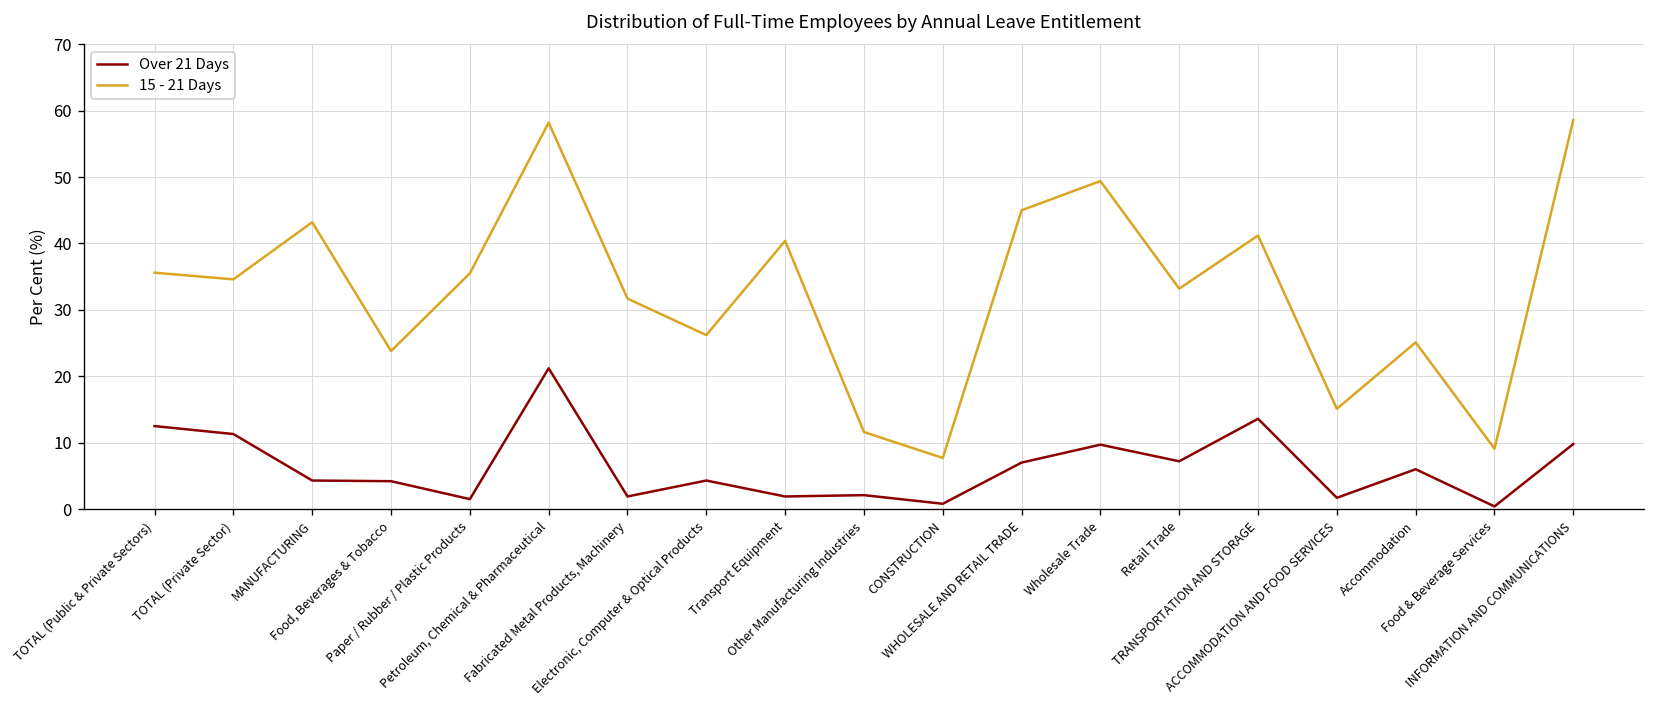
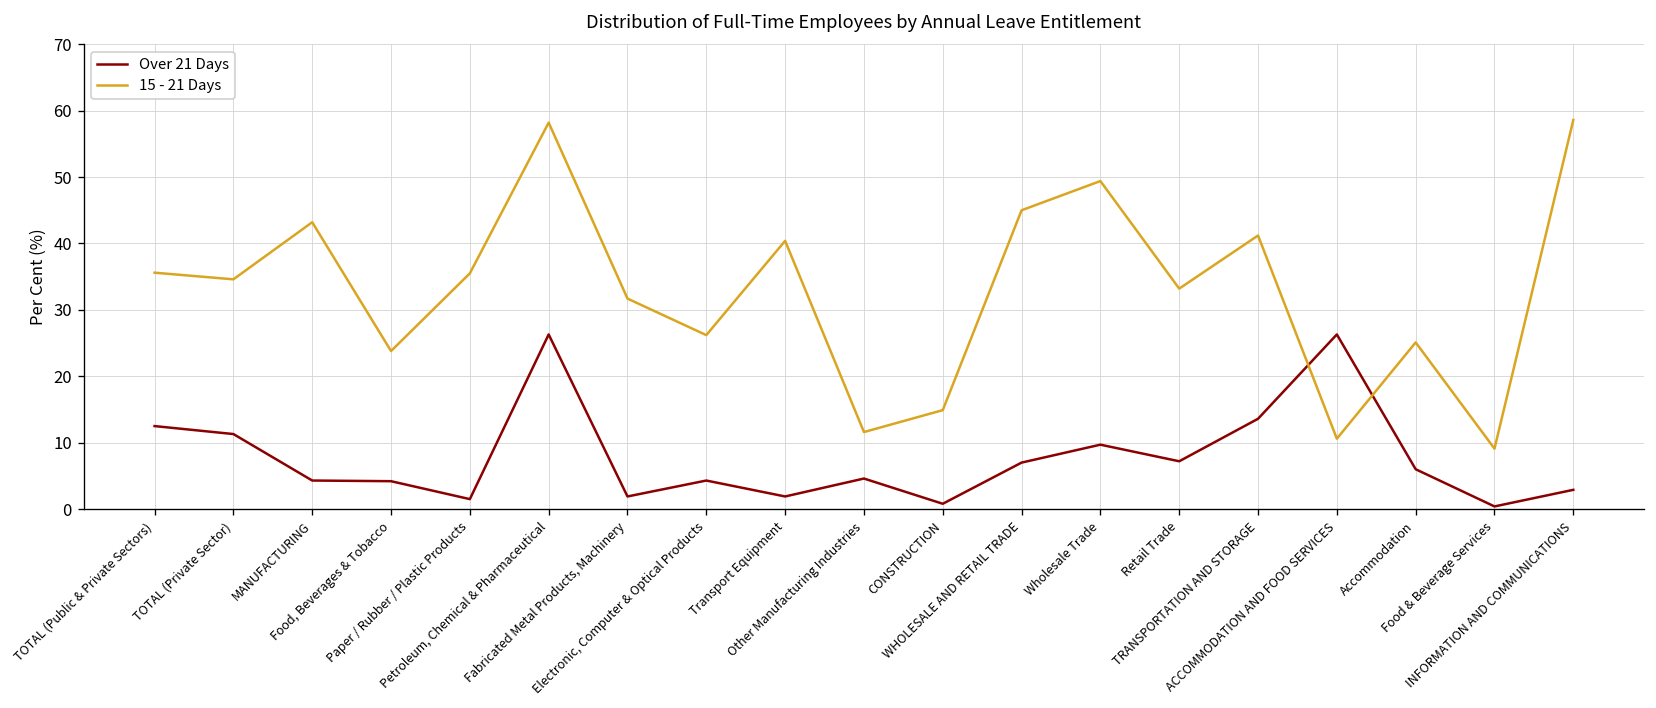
Over 21 Days, Petroleum, Chemical & Pharmaceutical: 21 -> 26
Over 21 Days, Other Manufacturing Industries: 2 -> 5
15 - 21 Days, CONSTRUCTION: 8 -> 15
Over 21 Days, ACCOMMODATION AND FOOD SERVICES: 2 -> 26
15 - 21 Days, ACCOMMODATION AND FOOD SERVICES: 15 -> 11
Over 21 Days, INFORMATION AND COMMUNICATIONS: 10 -> 3
